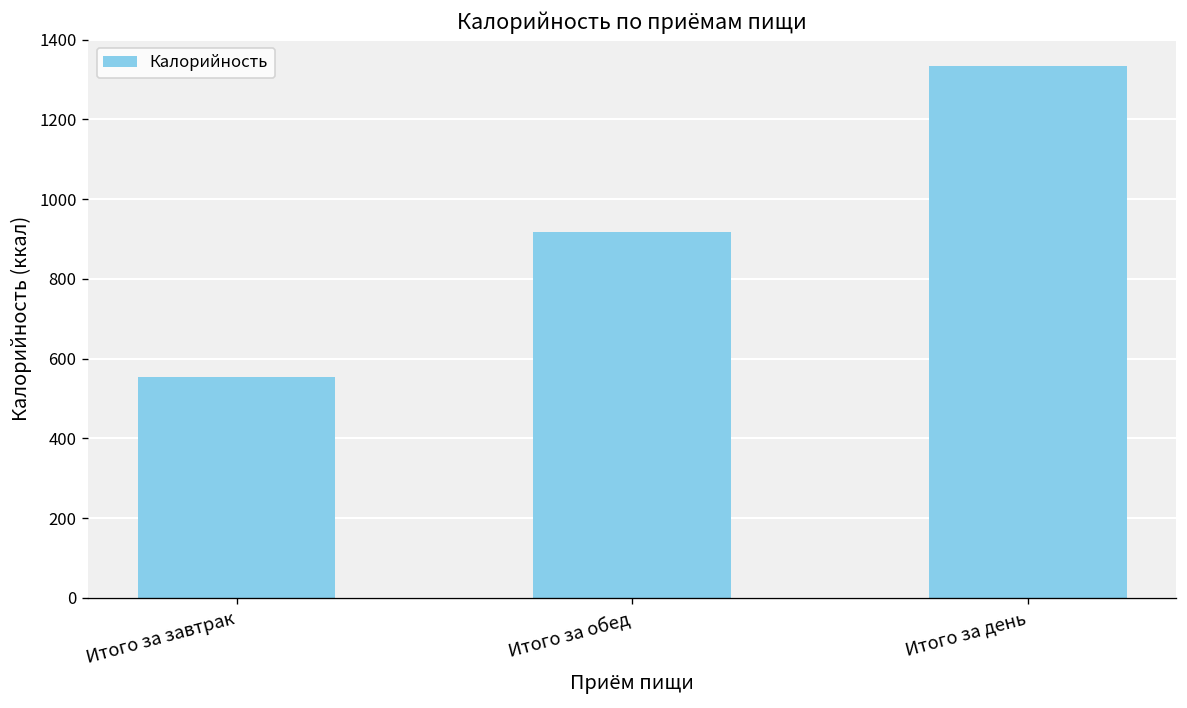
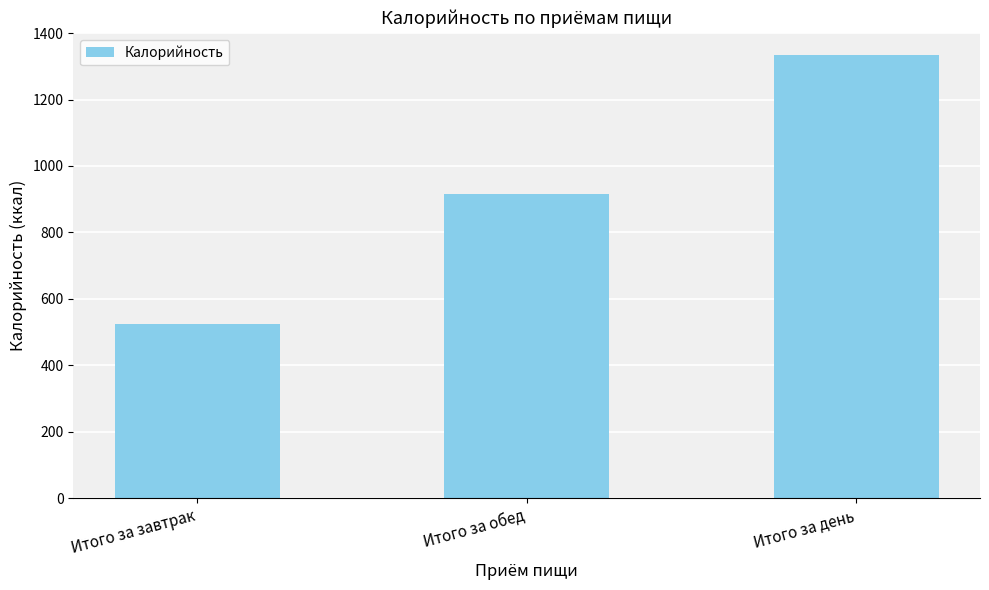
Итого за завтрак: 550 -> 520
